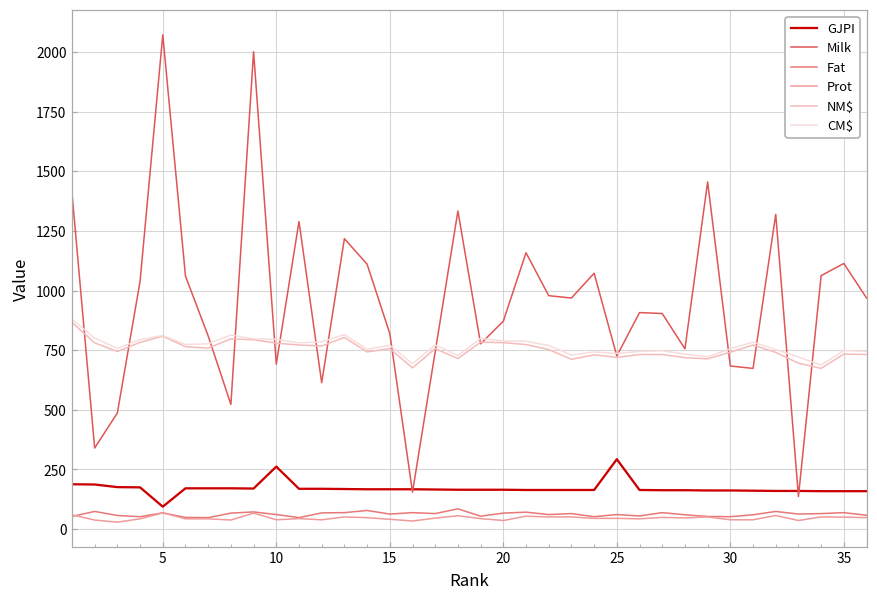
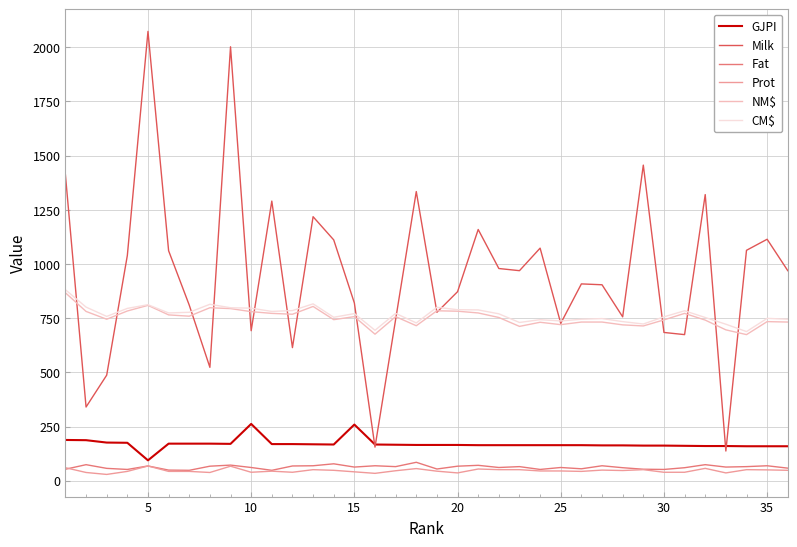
GJPI, 15: 170 -> 260
GJPI, 25: 290 -> 160
